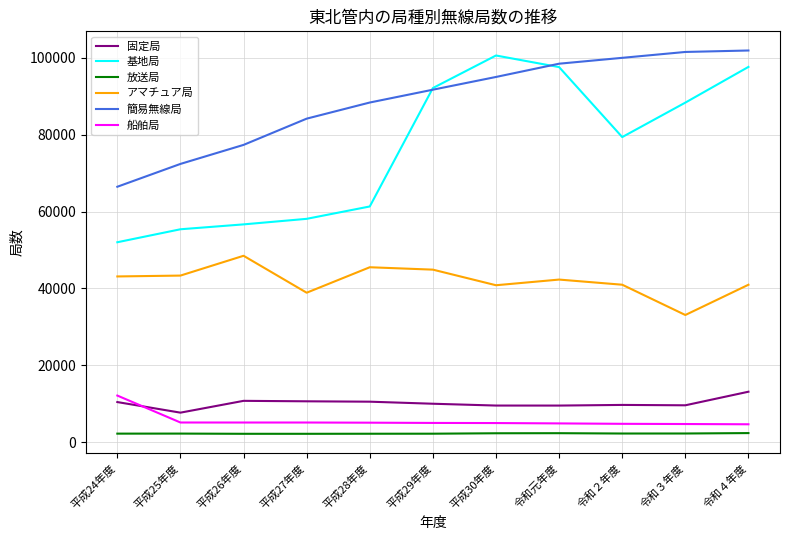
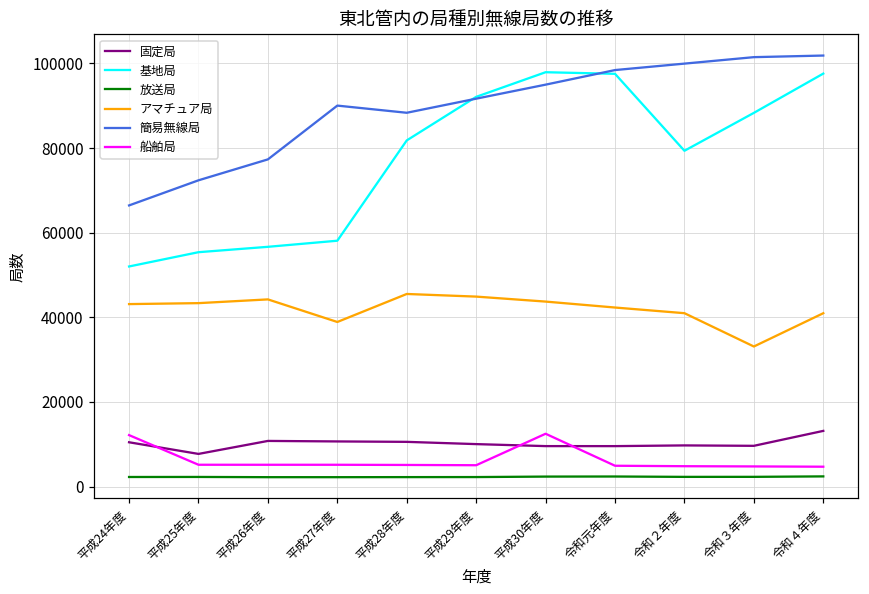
アマチュア局, 平成26年度: 48000 -> 44000
簡易無線局, 平成27年度: 84000 -> 90000
基地局, 平成28年度: 61000 -> 82000
基地局, 平成30年度: 101000 -> 98000
アマチュア局, 平成30年度: 41000 -> 44000
船舶局, 平成30年度: 5000 -> 12000
